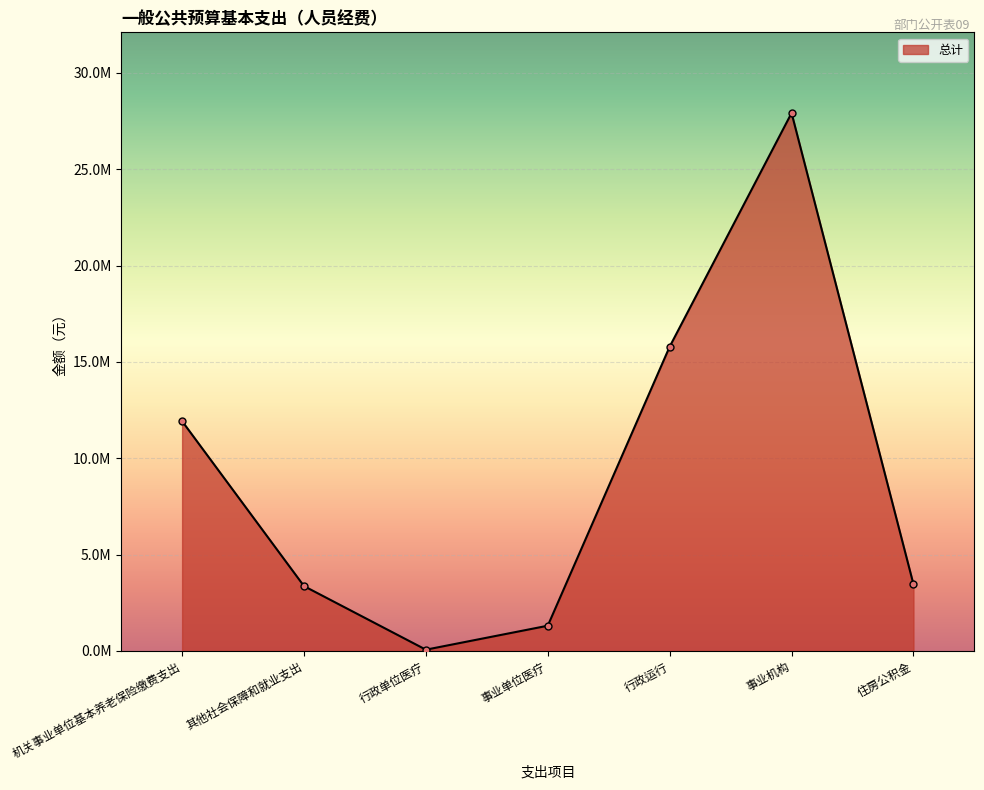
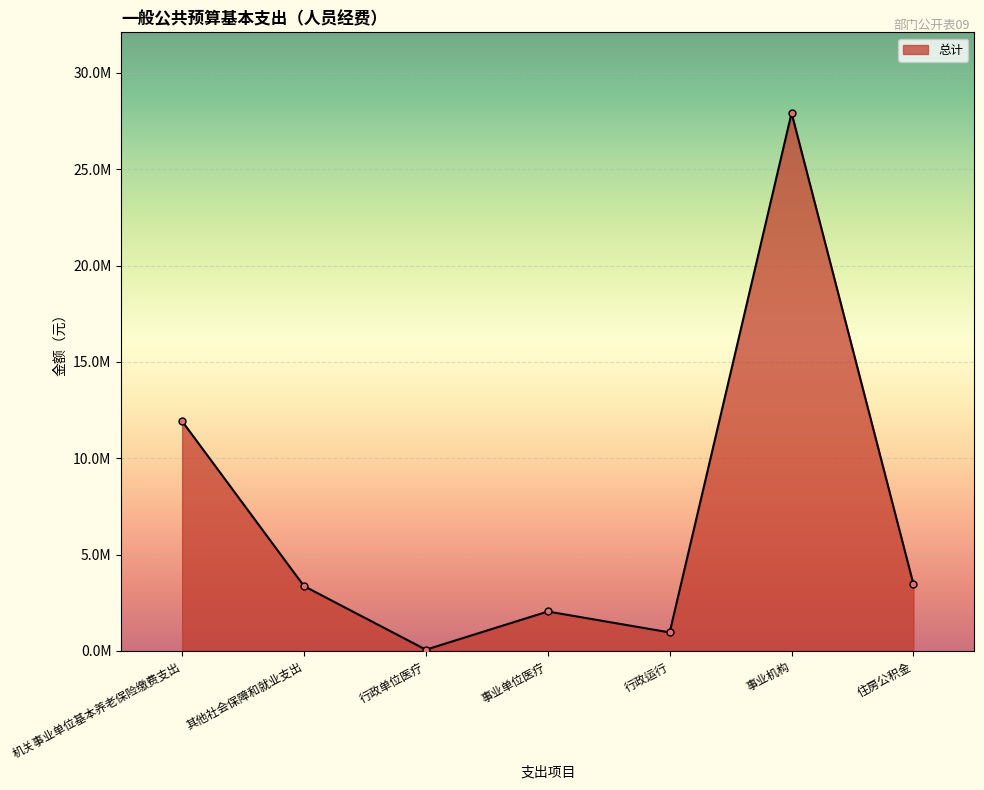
事业单位医疗: 1300000 -> 2000000
行政运行: 15800000 -> 1000000
